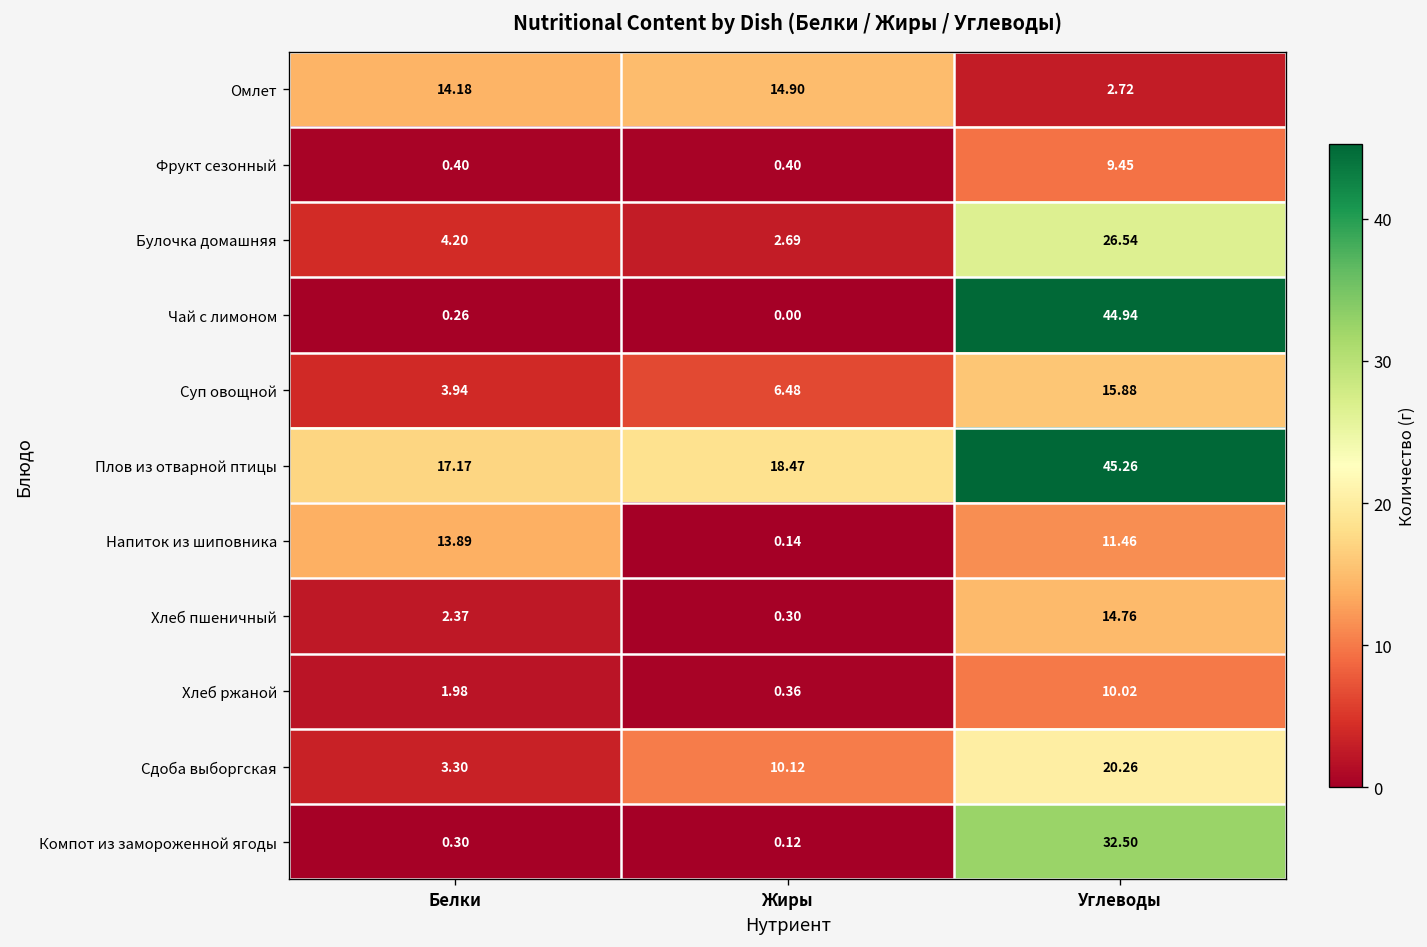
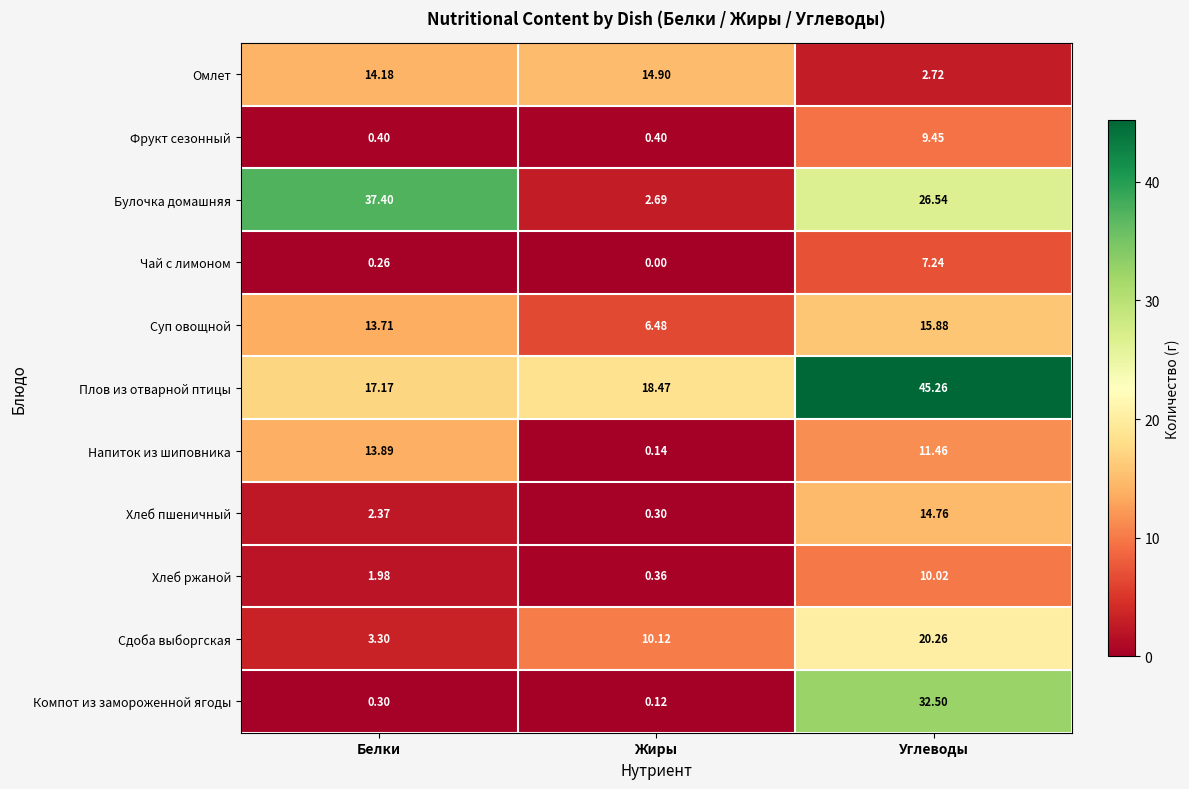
Булочка домашняя, Белки: 4.20 -> 37.40
Чай с лимоном, Углеводы: 44.94 -> 7.24
Суп овощной, Белки: 3.94 -> 13.71
